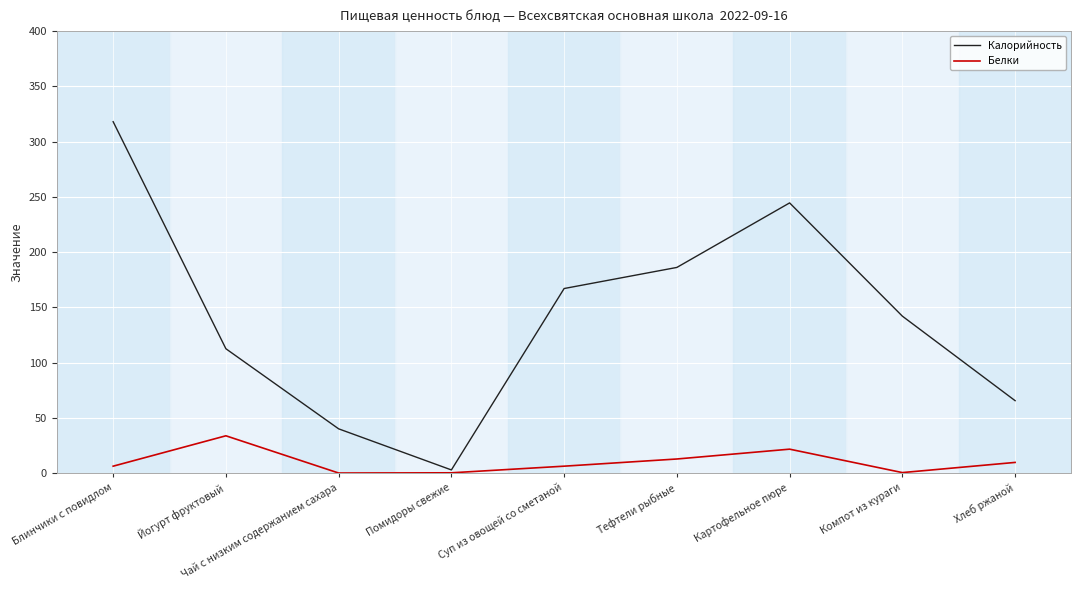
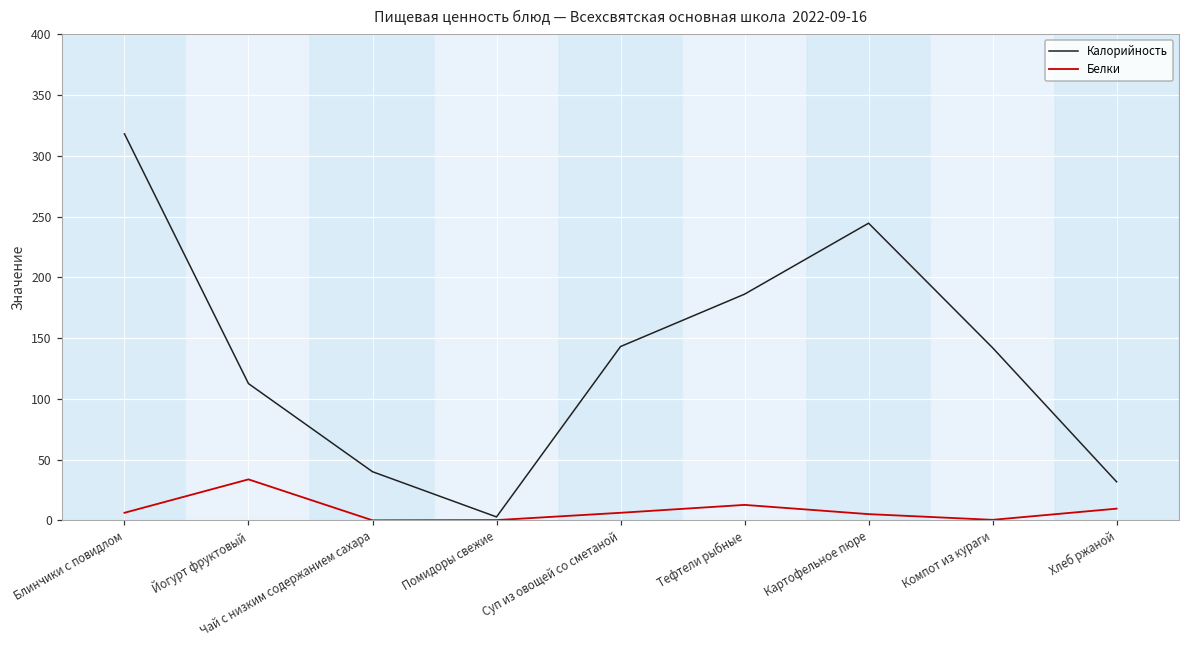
Калорийность, Суп из овощей со сметаной: 167 -> 143
Белки, Картофельное пюре: 22 -> 5
Калорийность, Хлеб ржаной: 66 -> 32
